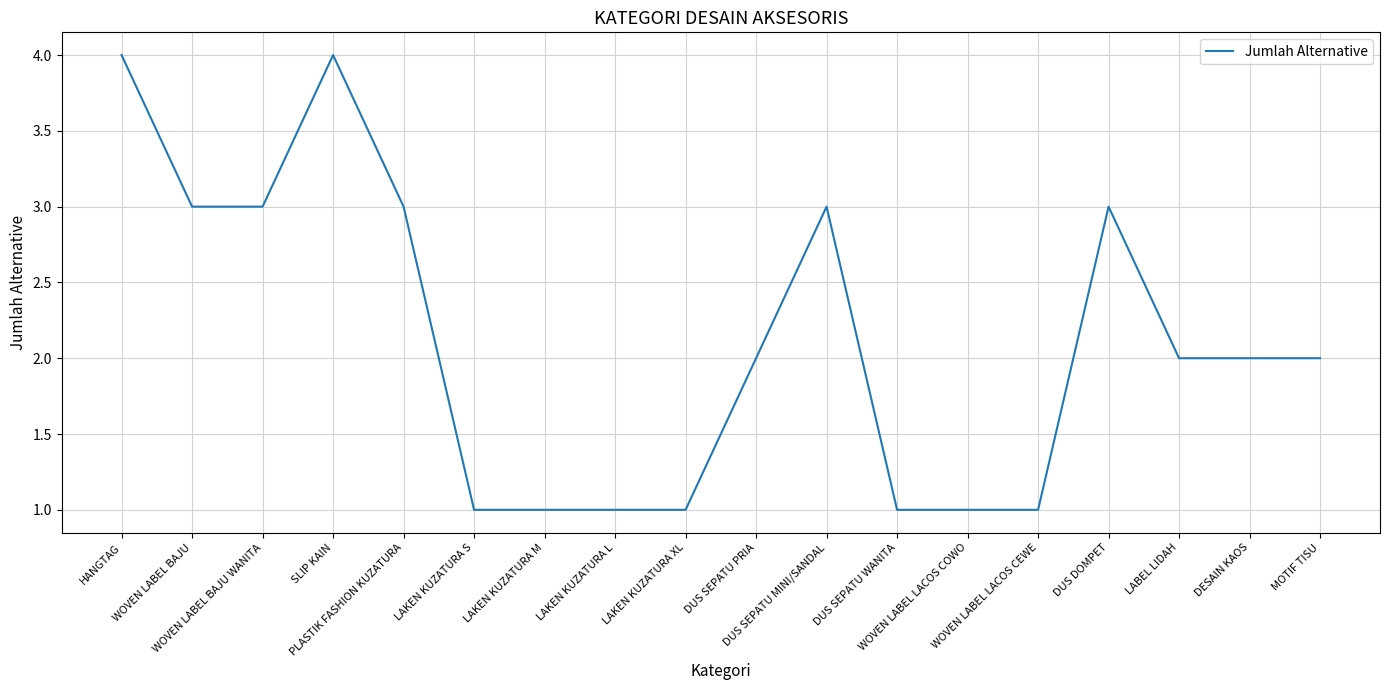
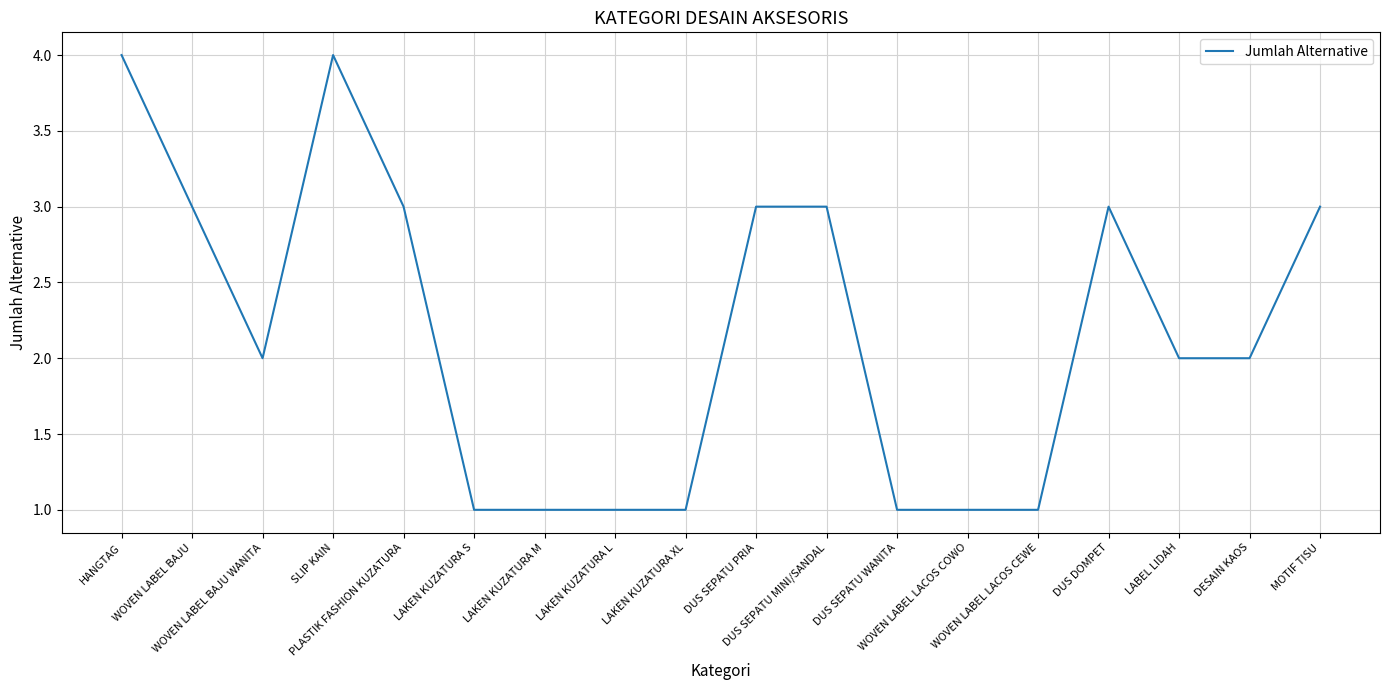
WOVEN LABEL BAJU WANITA: 3 -> 2
DUS SEPATU PRIA: 2 -> 3
MOTIF TISU: 2 -> 3
